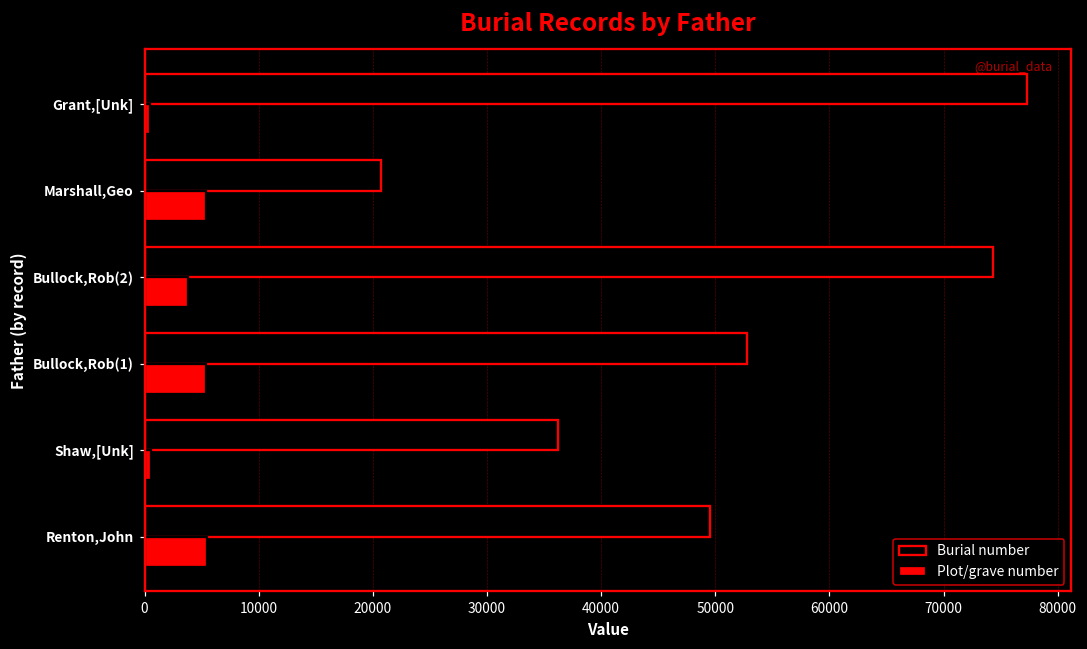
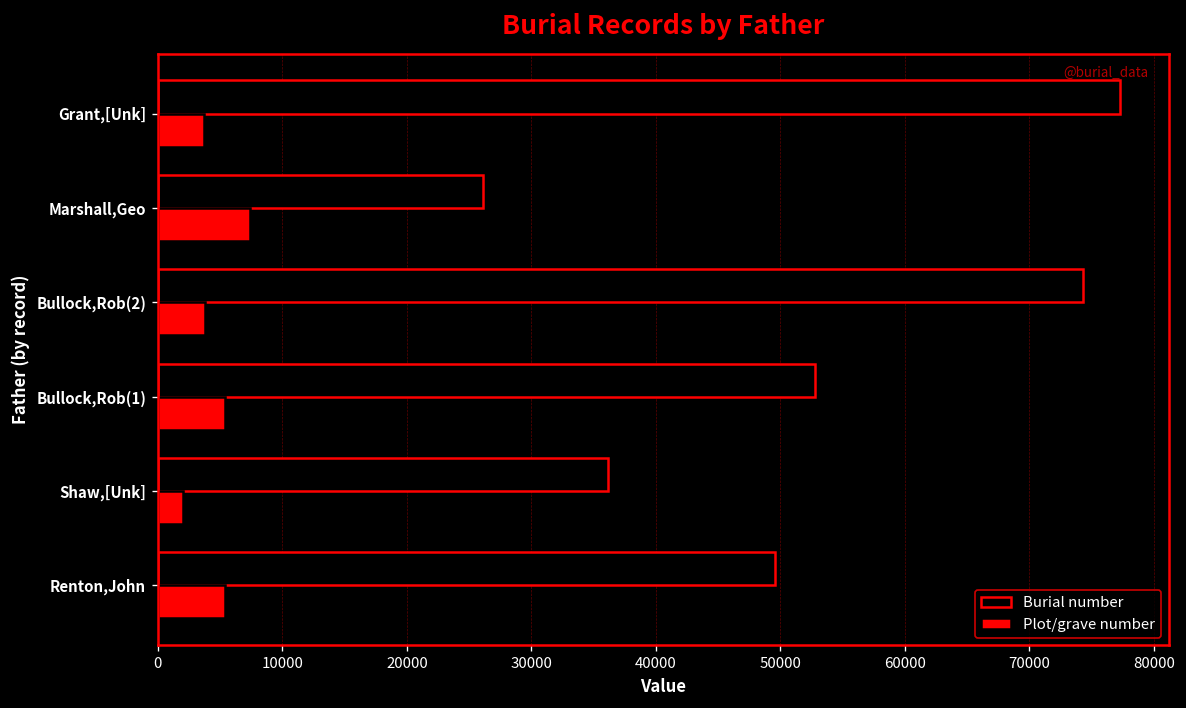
Plot/grave number, Grant,[Unk]: 400 -> 3700
Burial number, Marshall,Geo: 20700 -> 26100
Plot/grave number, Marshall,Geo: 5400 -> 7400
Plot/grave number, Shaw,[Unk]: 500 -> 2100
